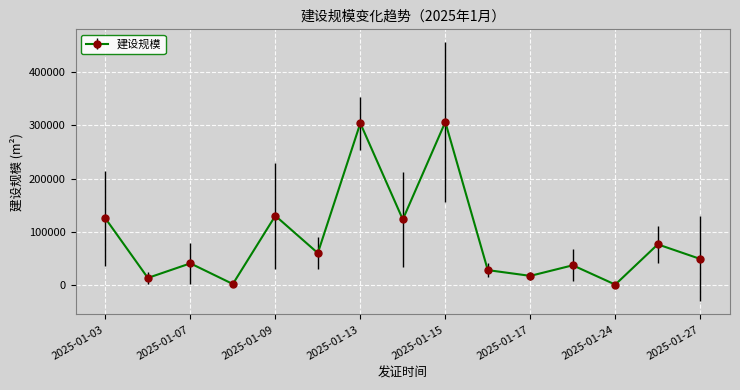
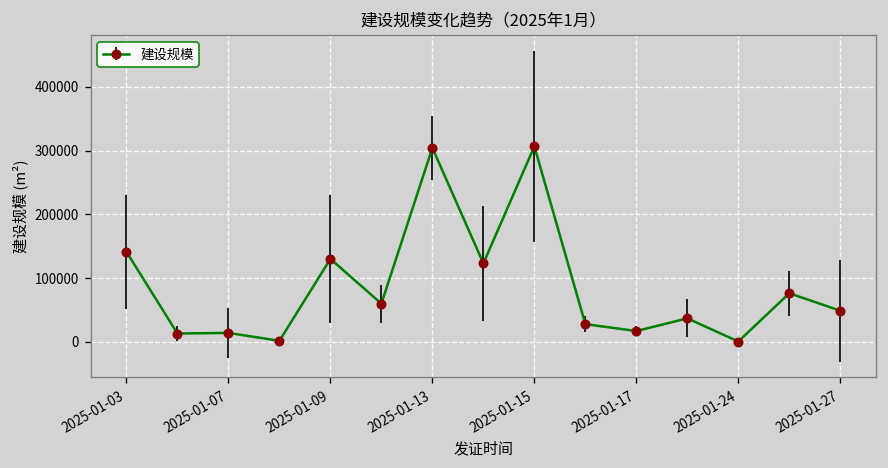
2025-01-03: 130000 -> 140000
2025-01-07: 40000 -> 10000
